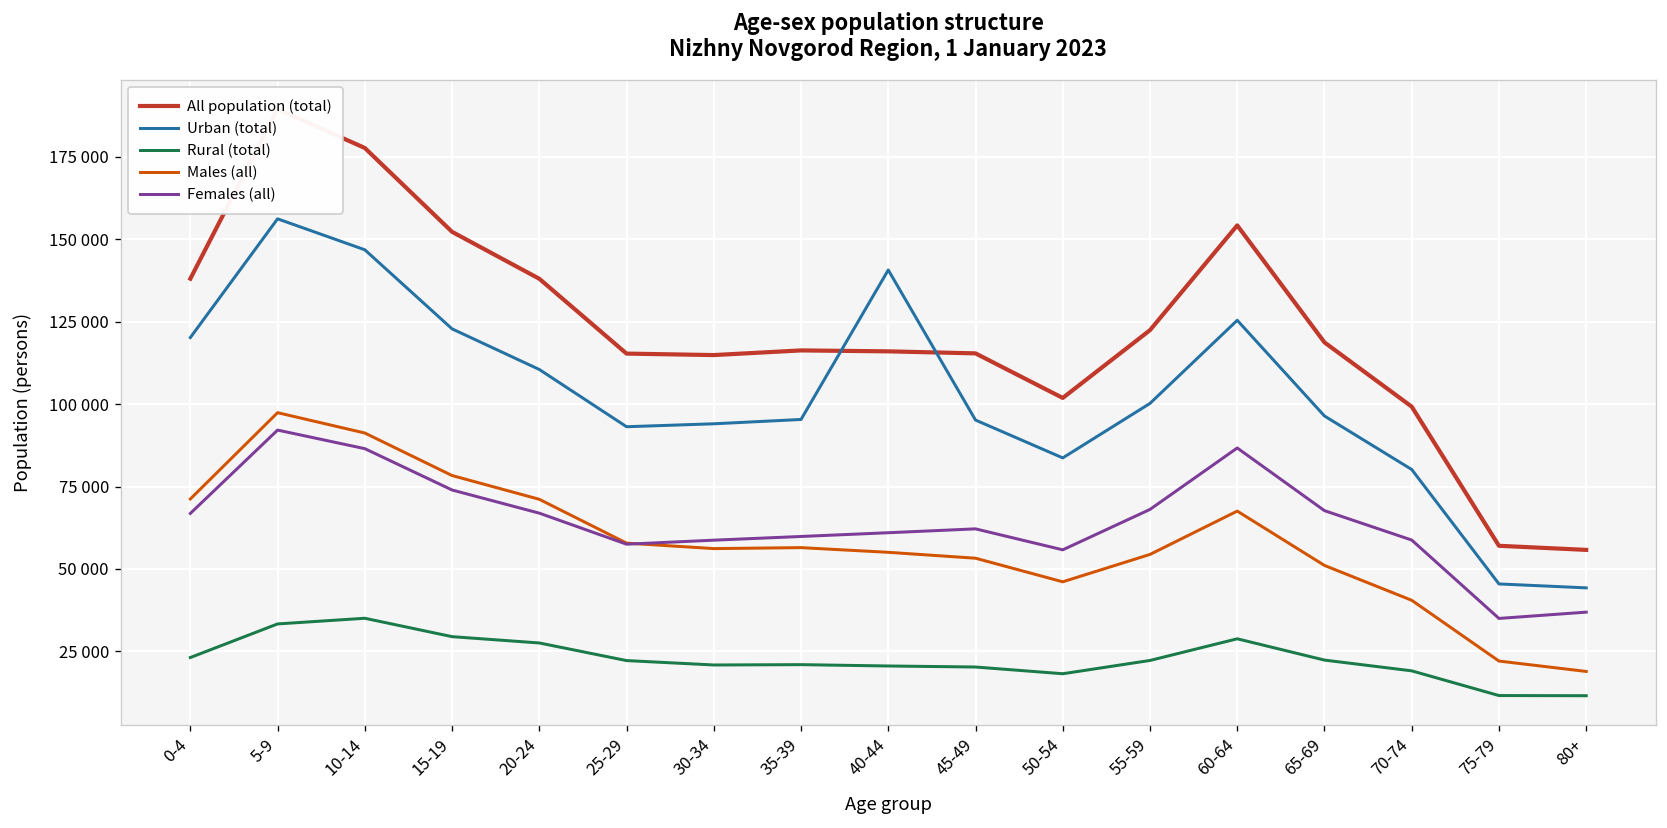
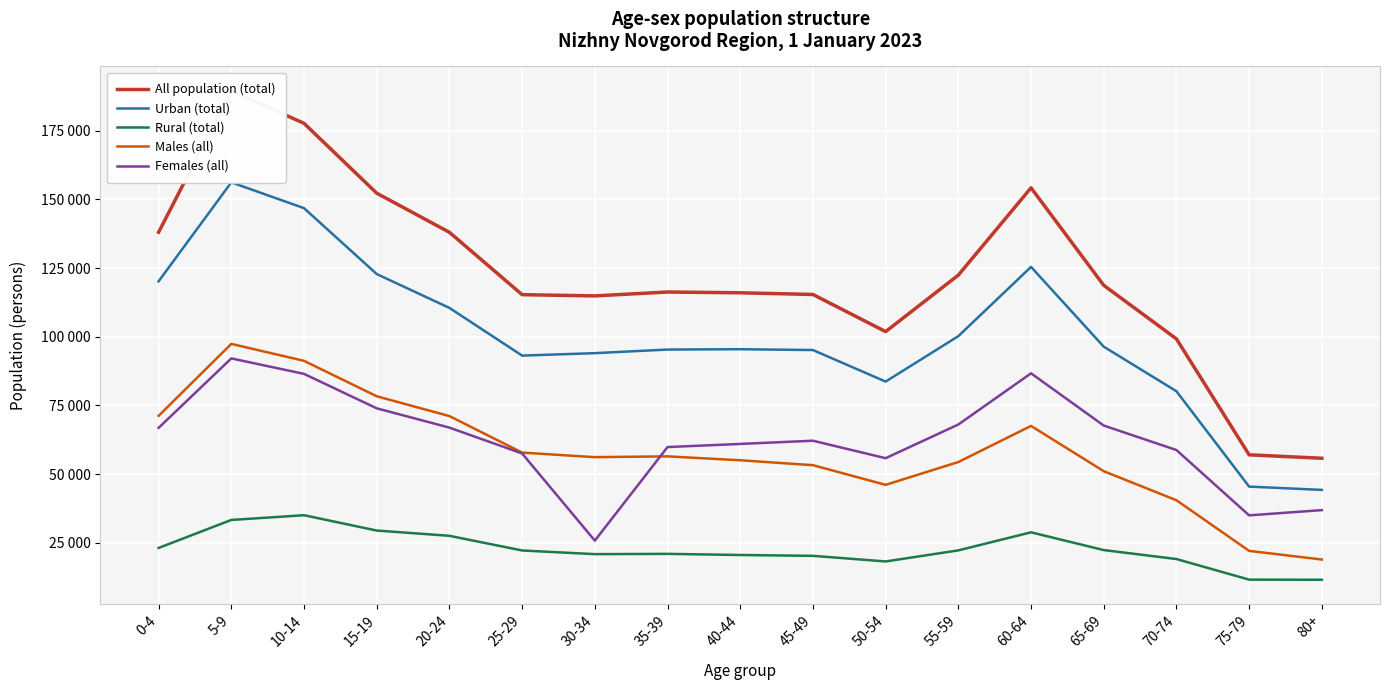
Females (all), 30-34: 59000 -> 26000
Urban (total), 40-44: 141000 -> 95000
